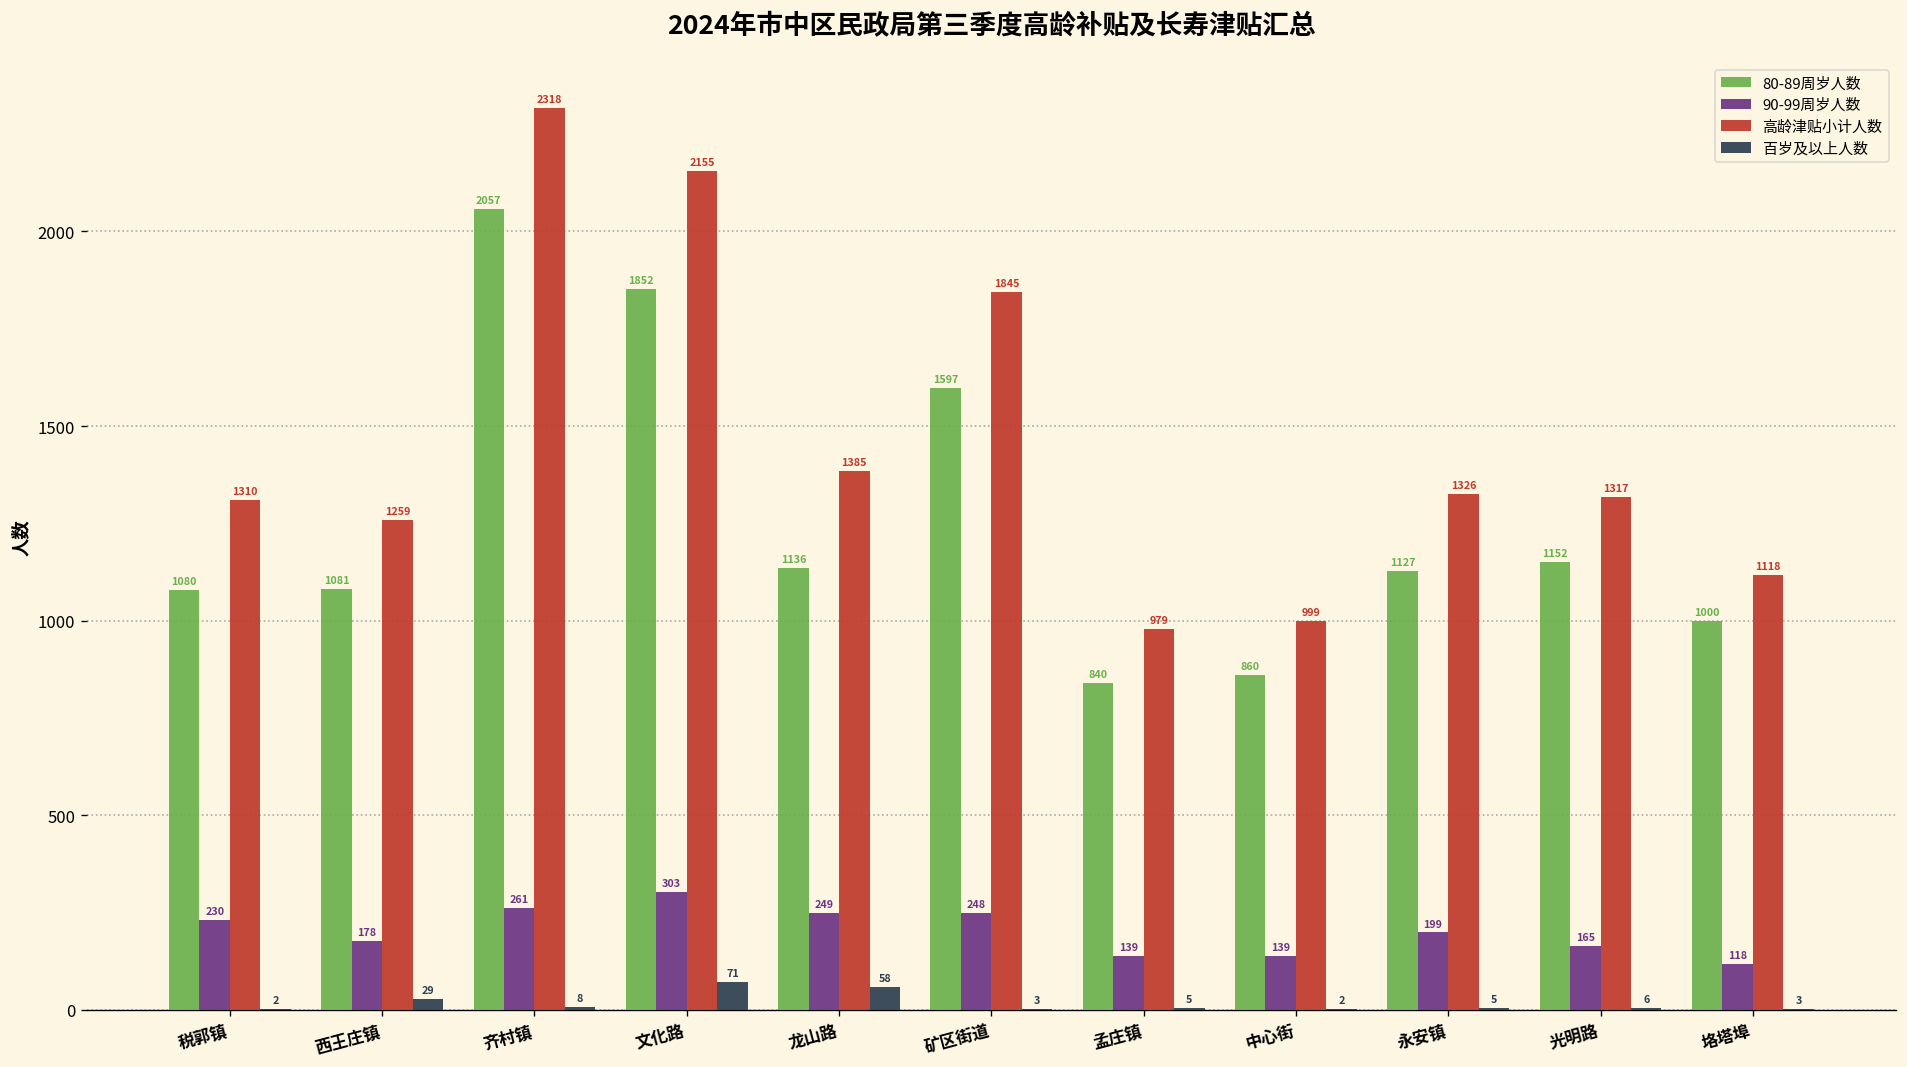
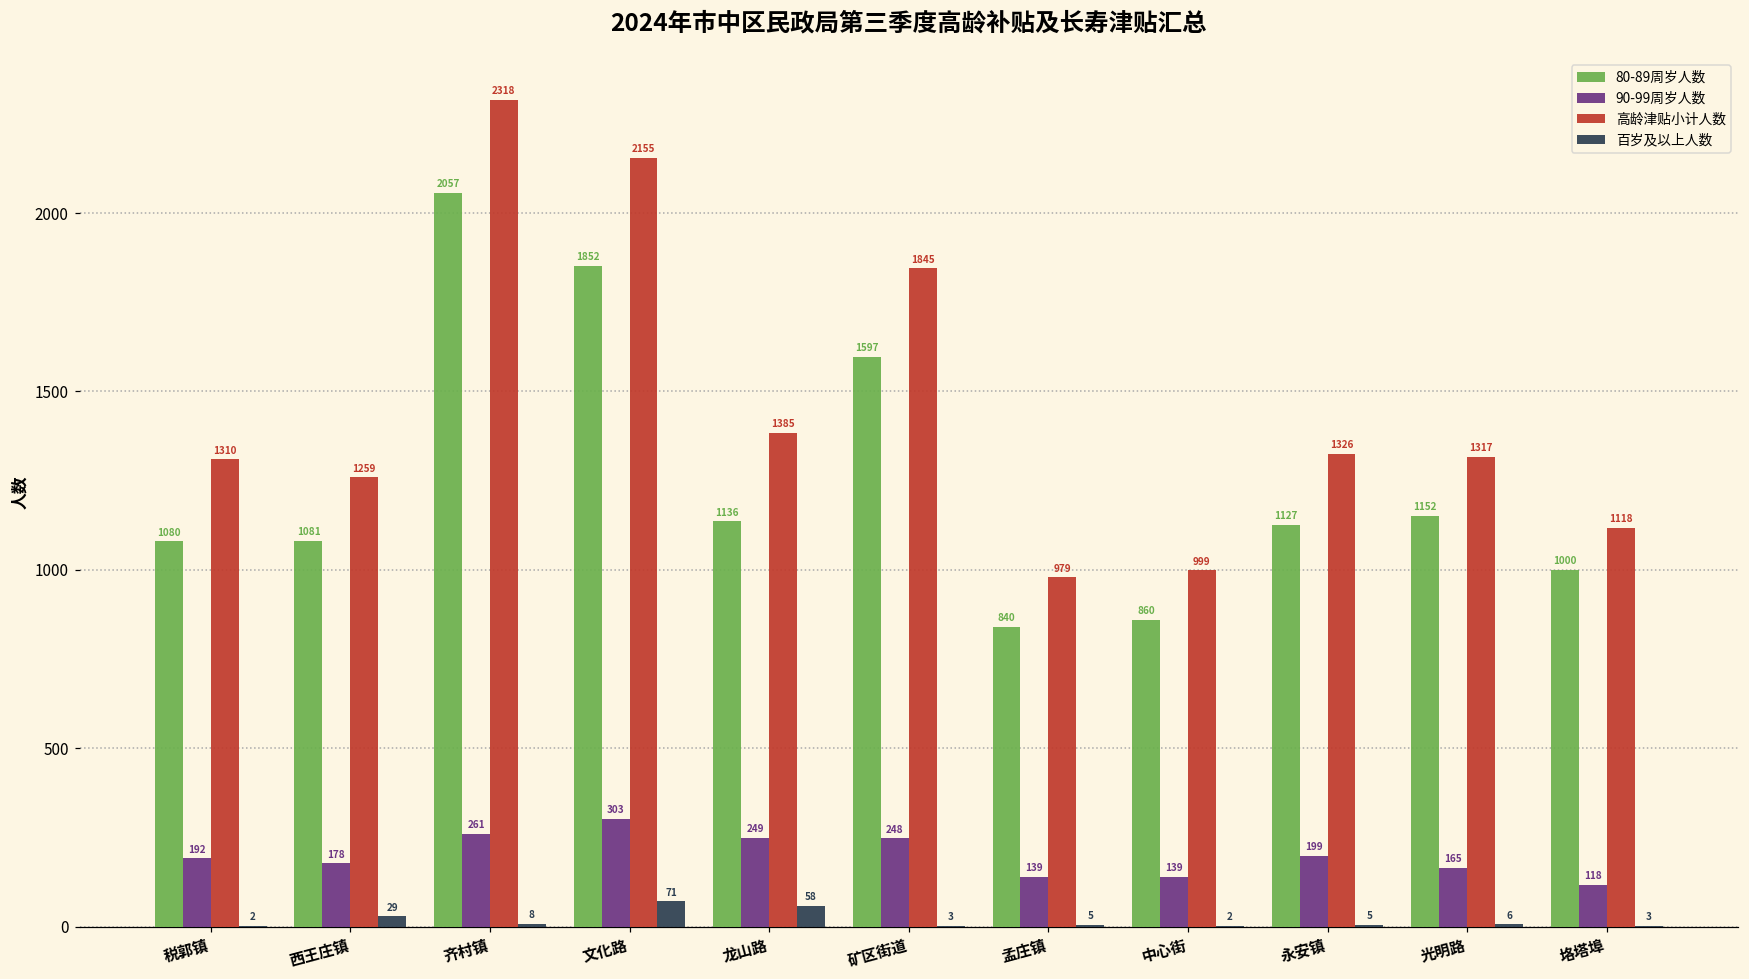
90-99周岁人数, 税郭镇: 230 -> 192
